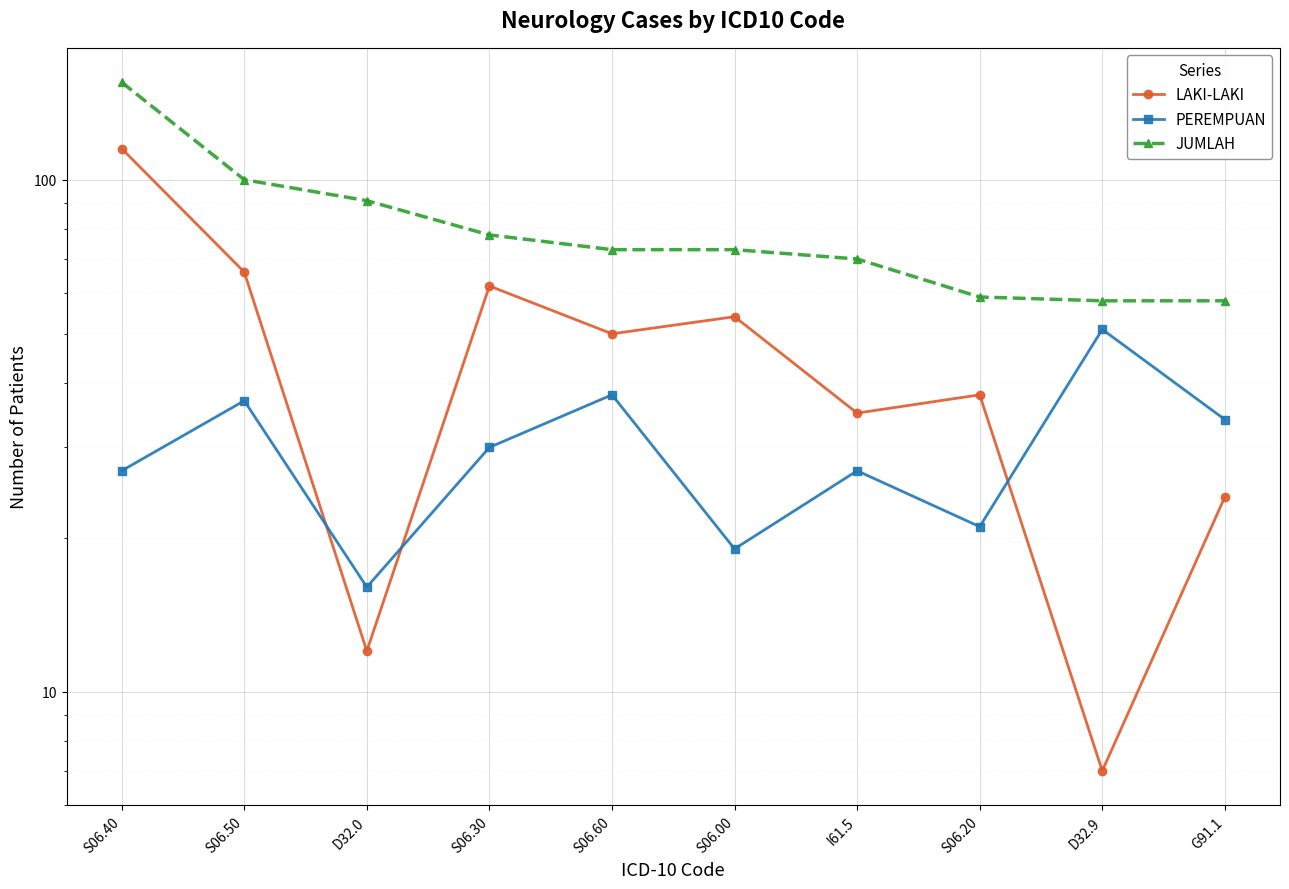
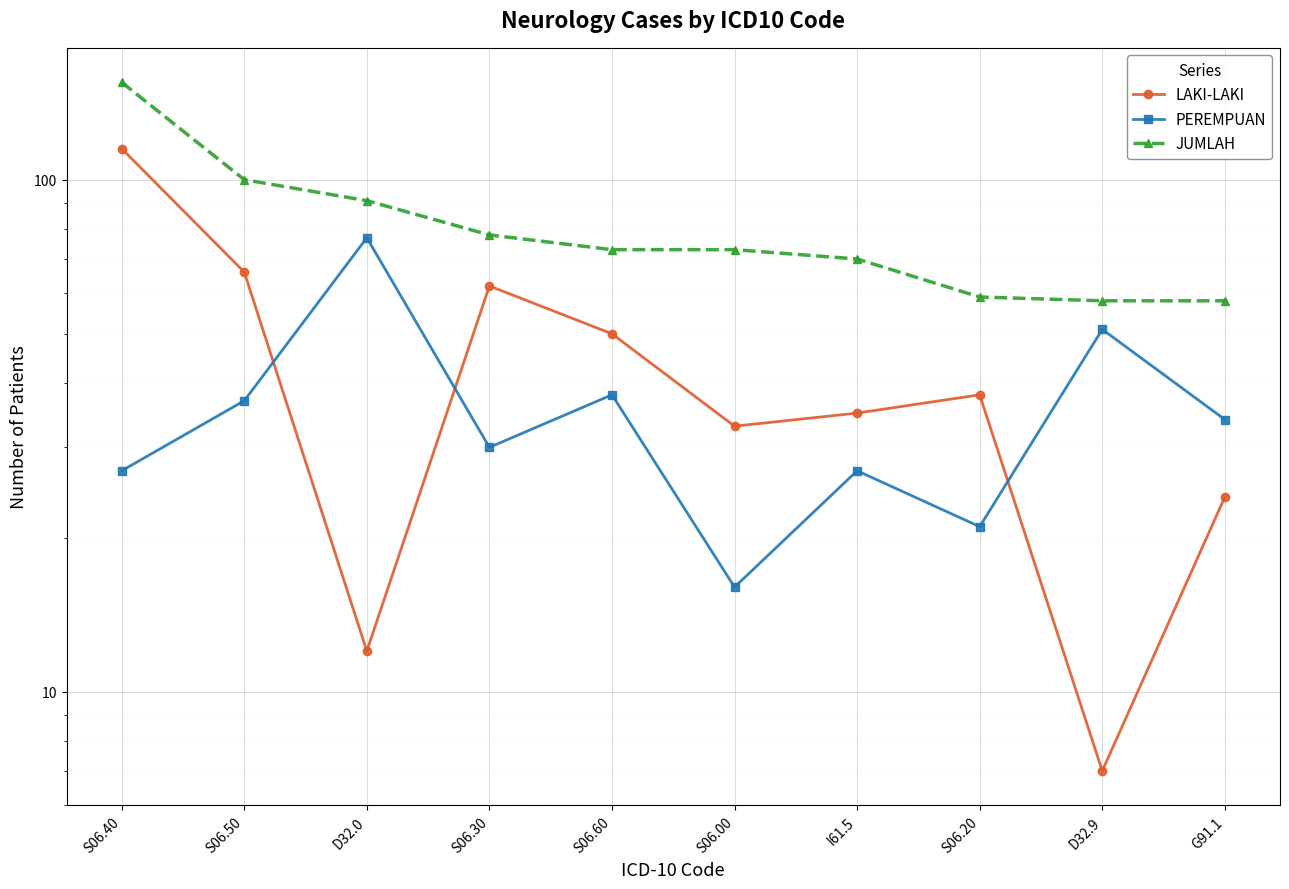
PEREMPUAN, D32.0: 16 -> 77
LAKI-LAKI, S06.00: 54 -> 33
PEREMPUAN, S06.00: 19 -> 16
